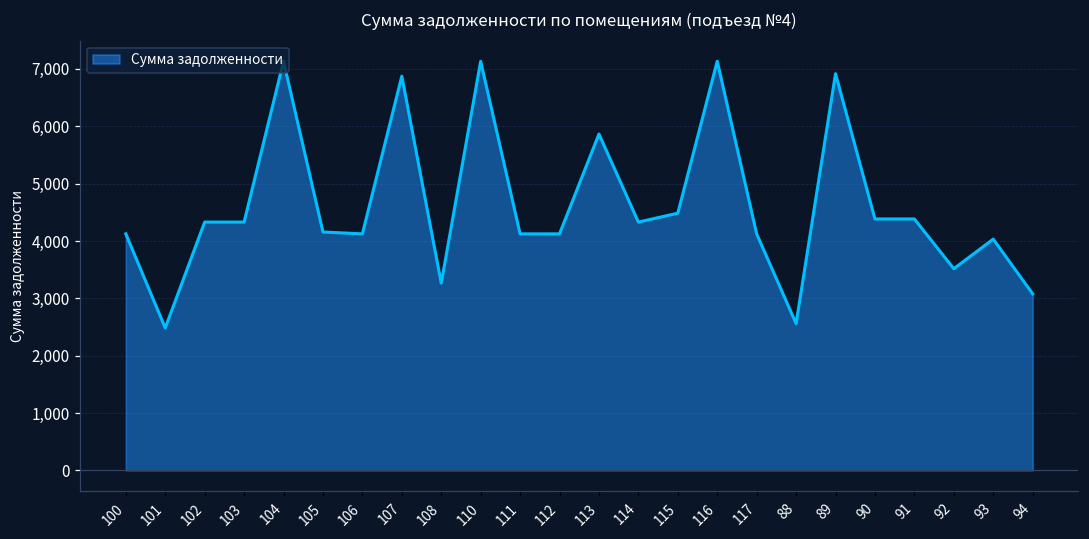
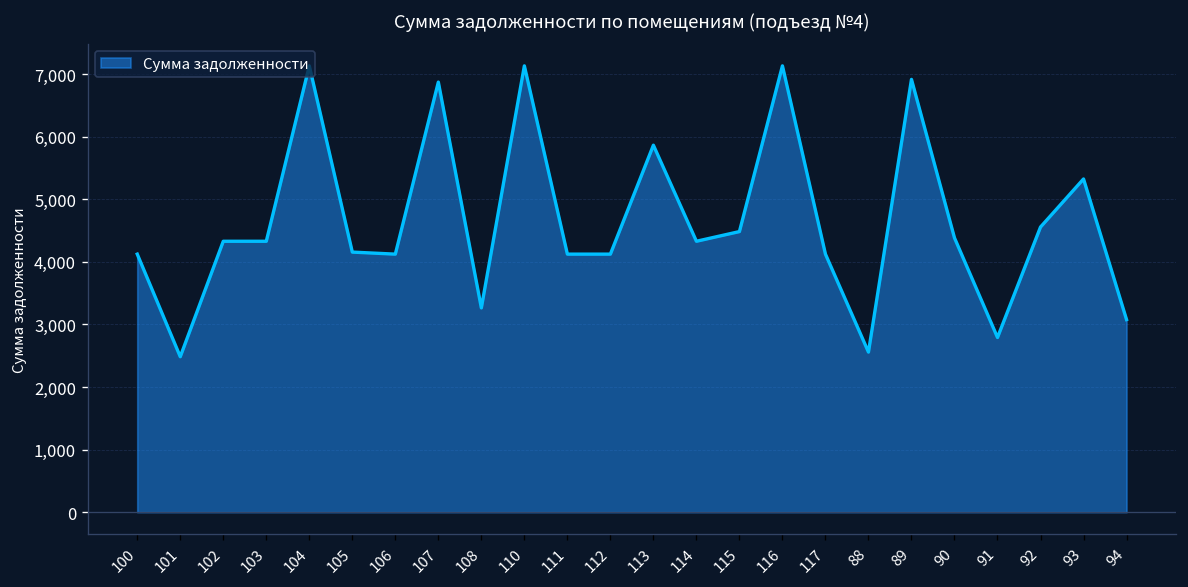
91: 4,400 -> 2,800
92: 3,500 -> 4,600
93: 4,000 -> 5,300
